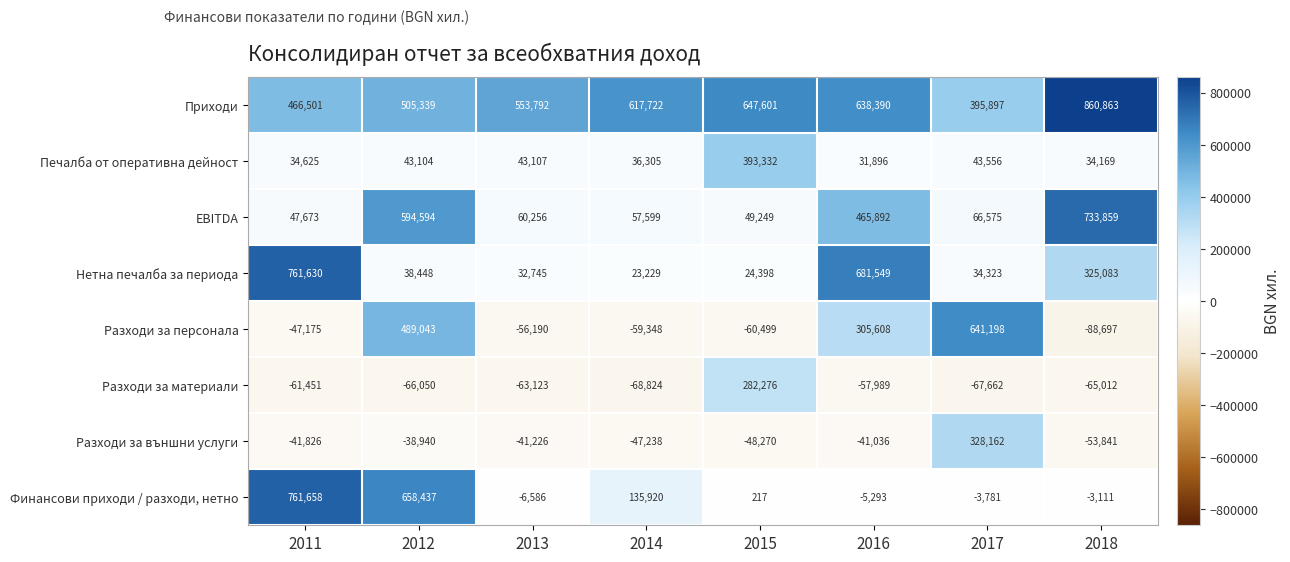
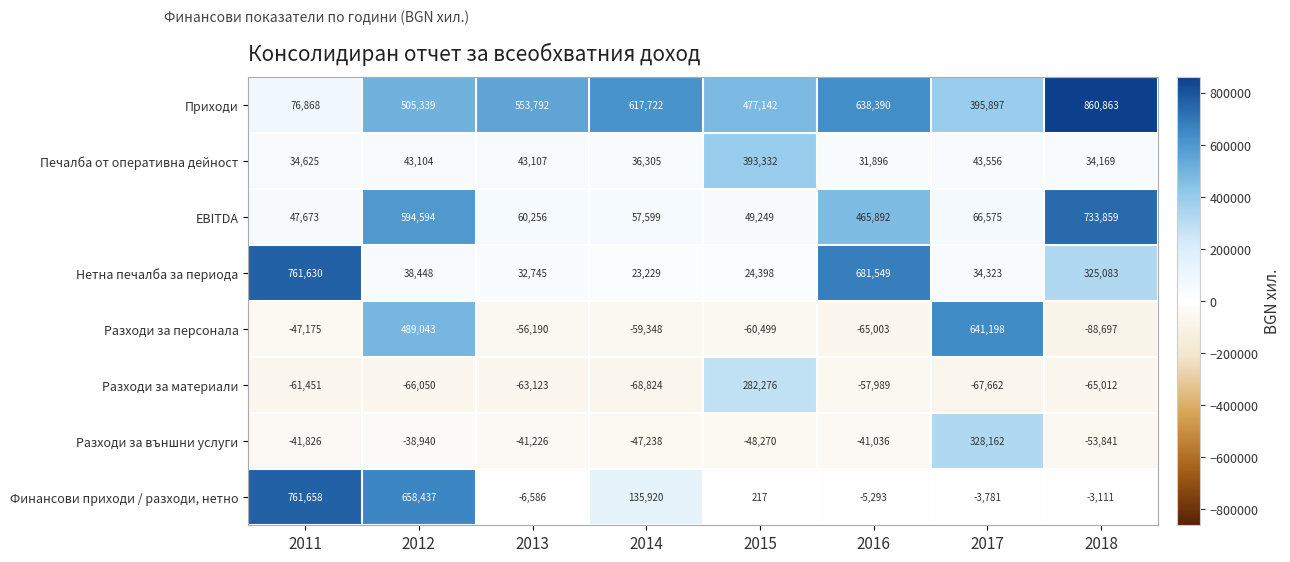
Приходи, 2011: 466,501 -> 76,868
Приходи, 2015: 647,601 -> 477,142
Разходи за персонала, 2016: 305,608 -> -65,003
